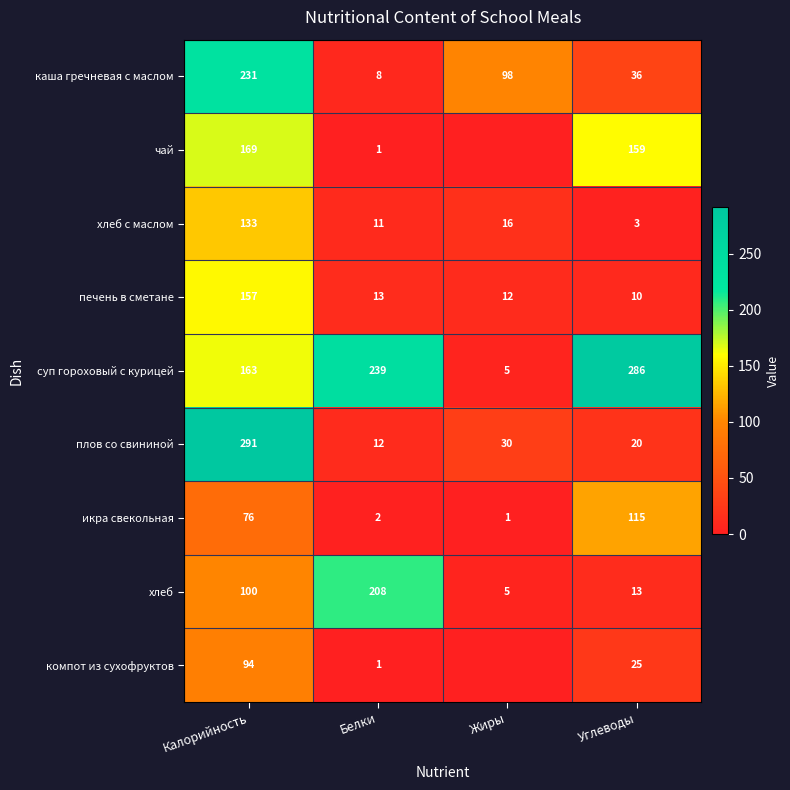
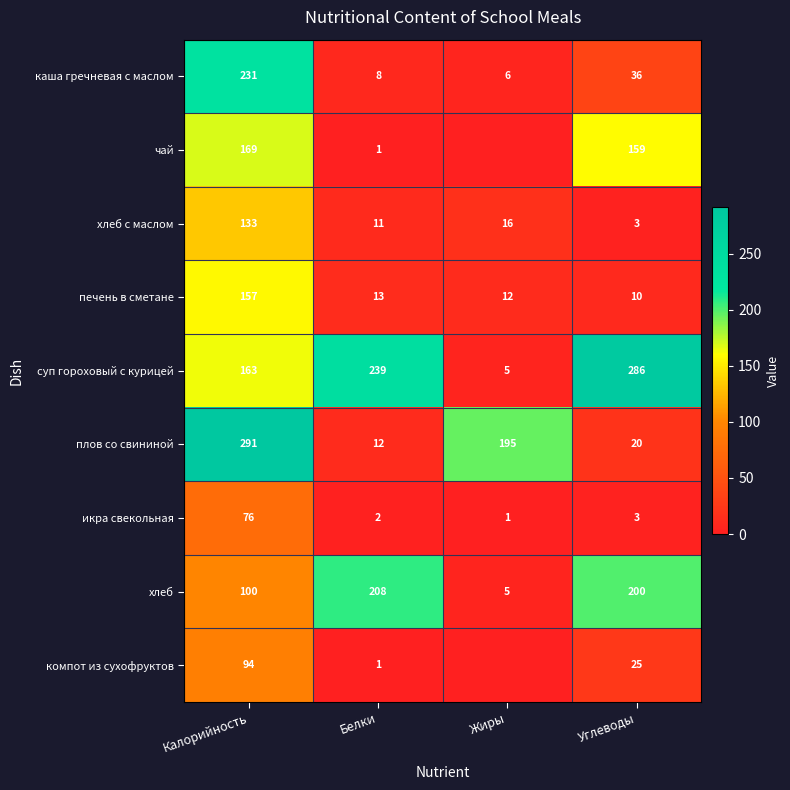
каша гречневая с маслом, Жиры: 98 -> 6
плов со свининой, Жиры: 30 -> 195
икра свекольная, Углеводы: 115 -> 3
хлеб, Углеводы: 13 -> 200
